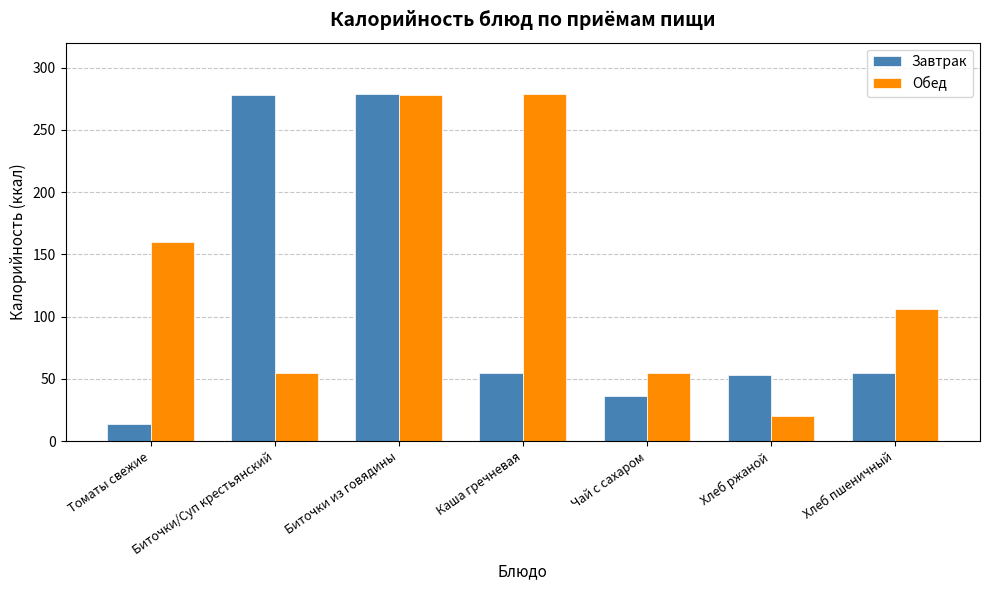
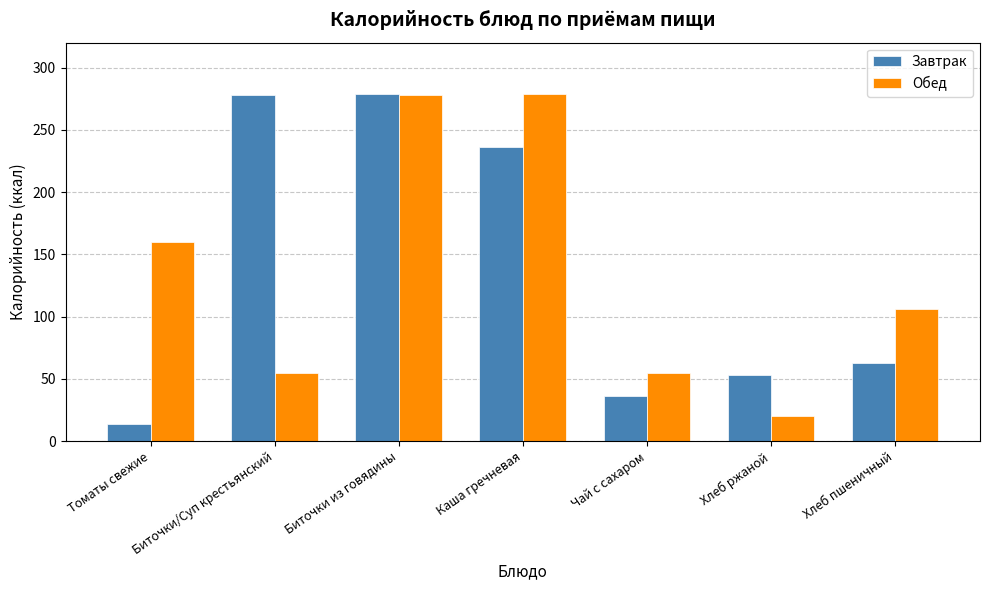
Завтрак, Каша гречневая: 55 -> 236
Завтрак, Хлеб пшеничный: 55 -> 63
